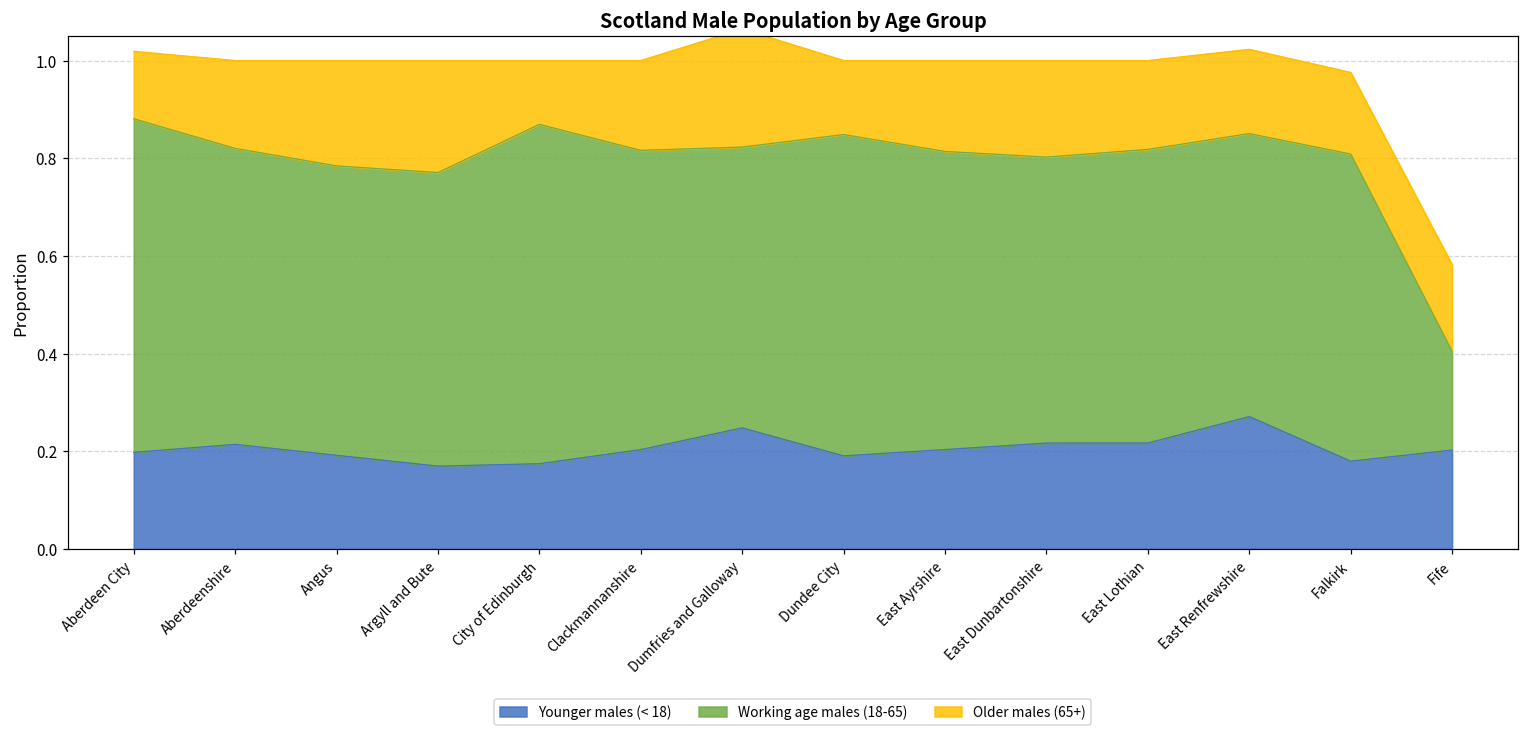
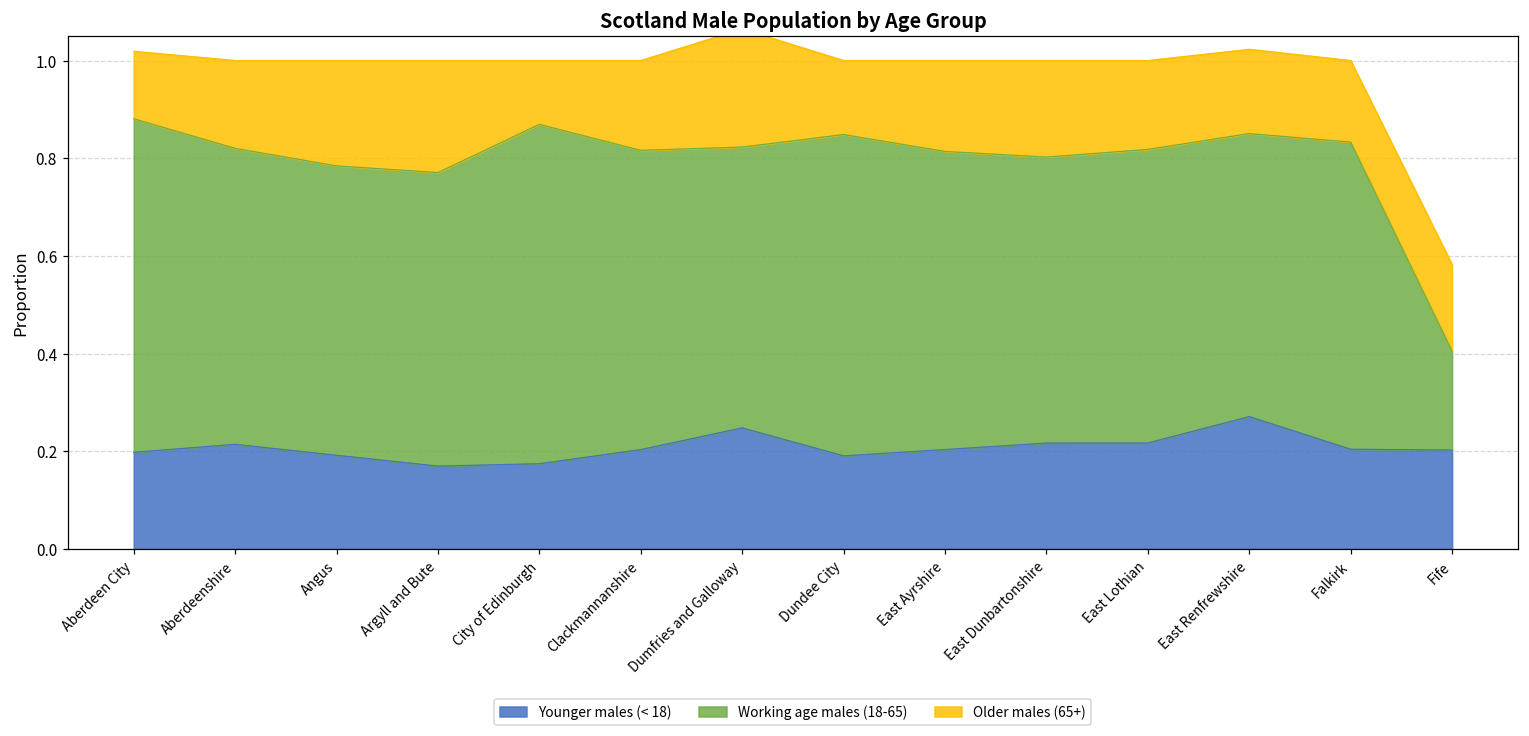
Younger males (< 18), Falkirk: 0.18 -> 0.20
